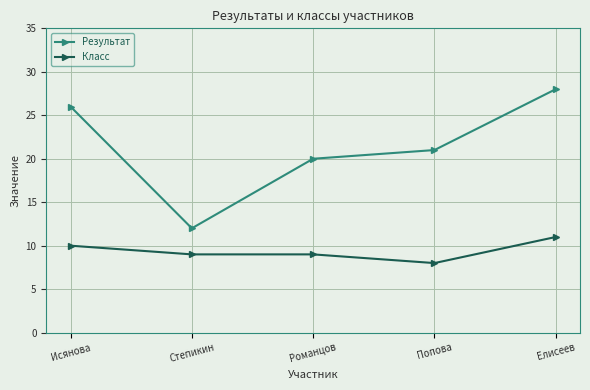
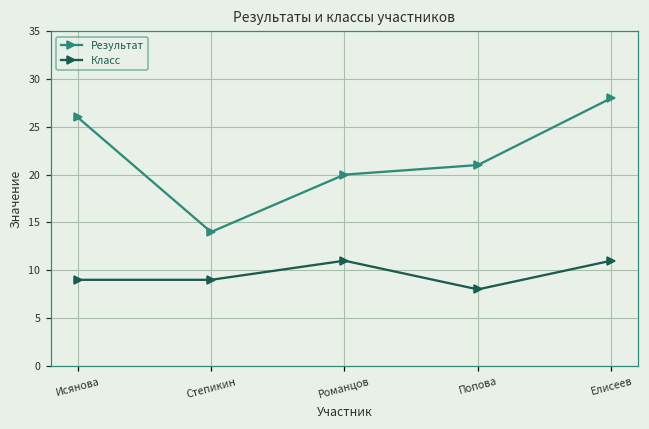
Класс, Исянова: 10 -> 9
Результат, Степикин: 12 -> 14
Класс, Романцов: 9 -> 11
